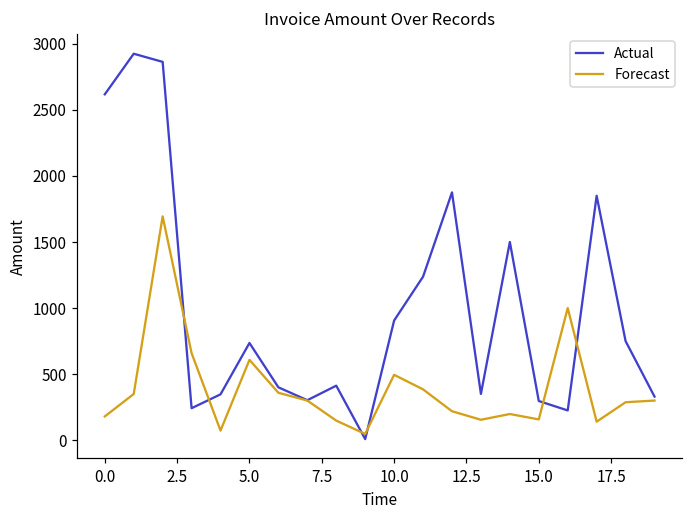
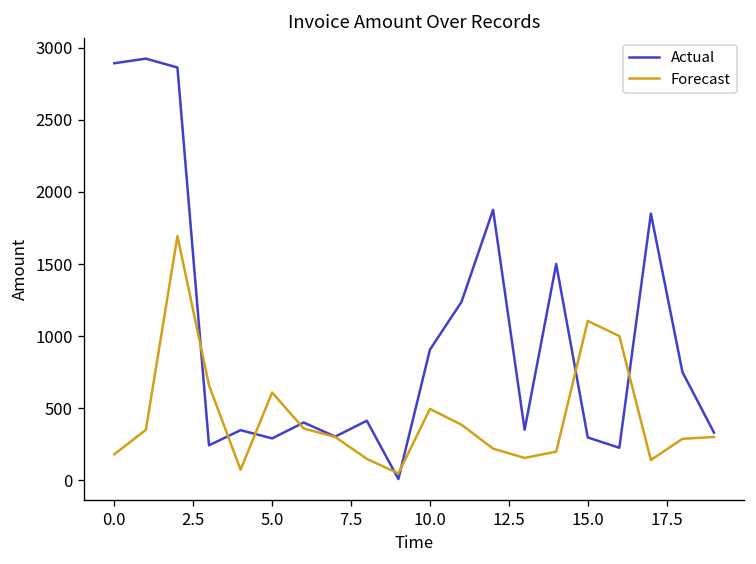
Actual, 0.0: 2620 -> 2890
Actual, 5.0: 740 -> 290
Forecast, 15.0: 160 -> 1110
